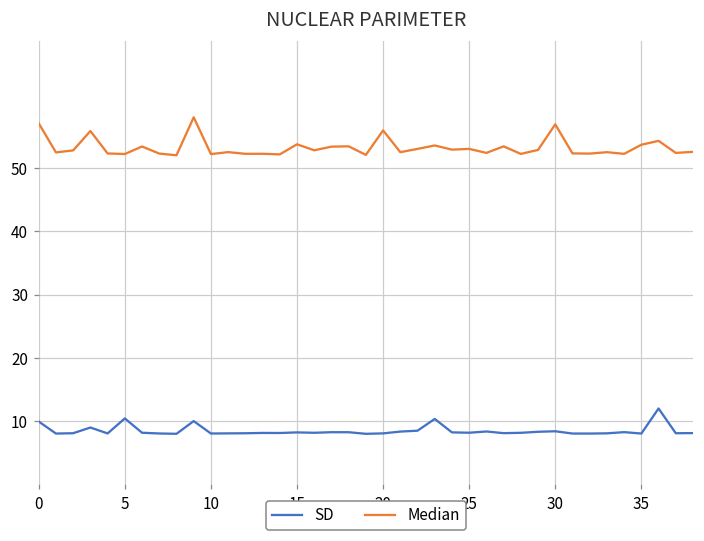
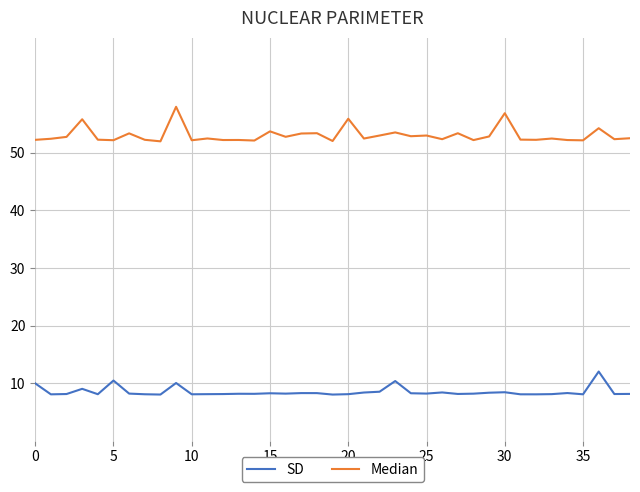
Median, 0: 57 -> 52
Median, 35: 54 -> 52
